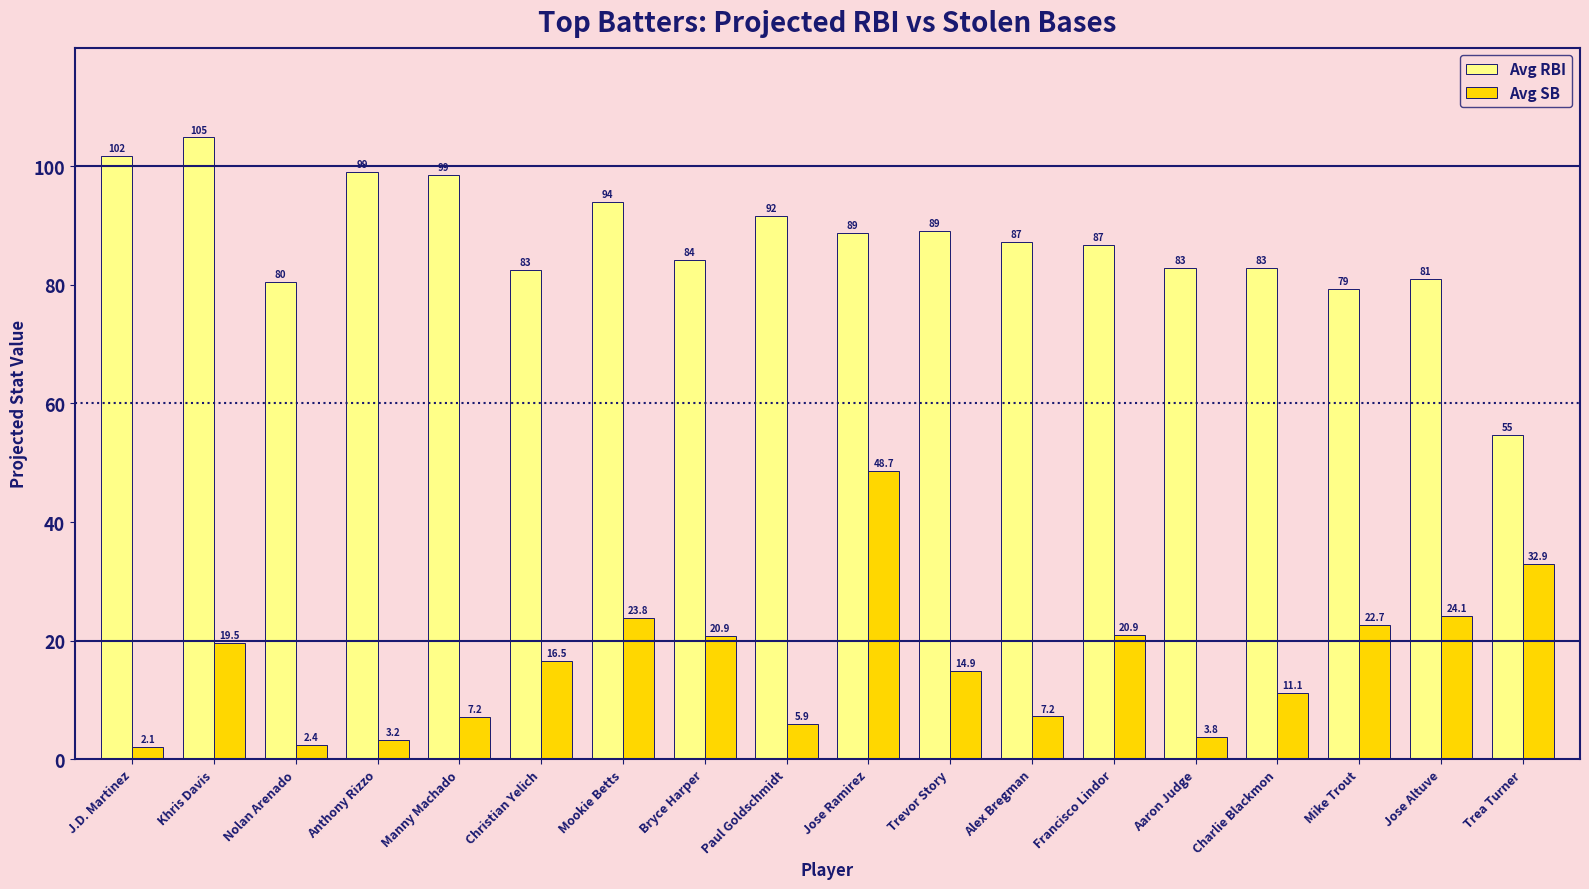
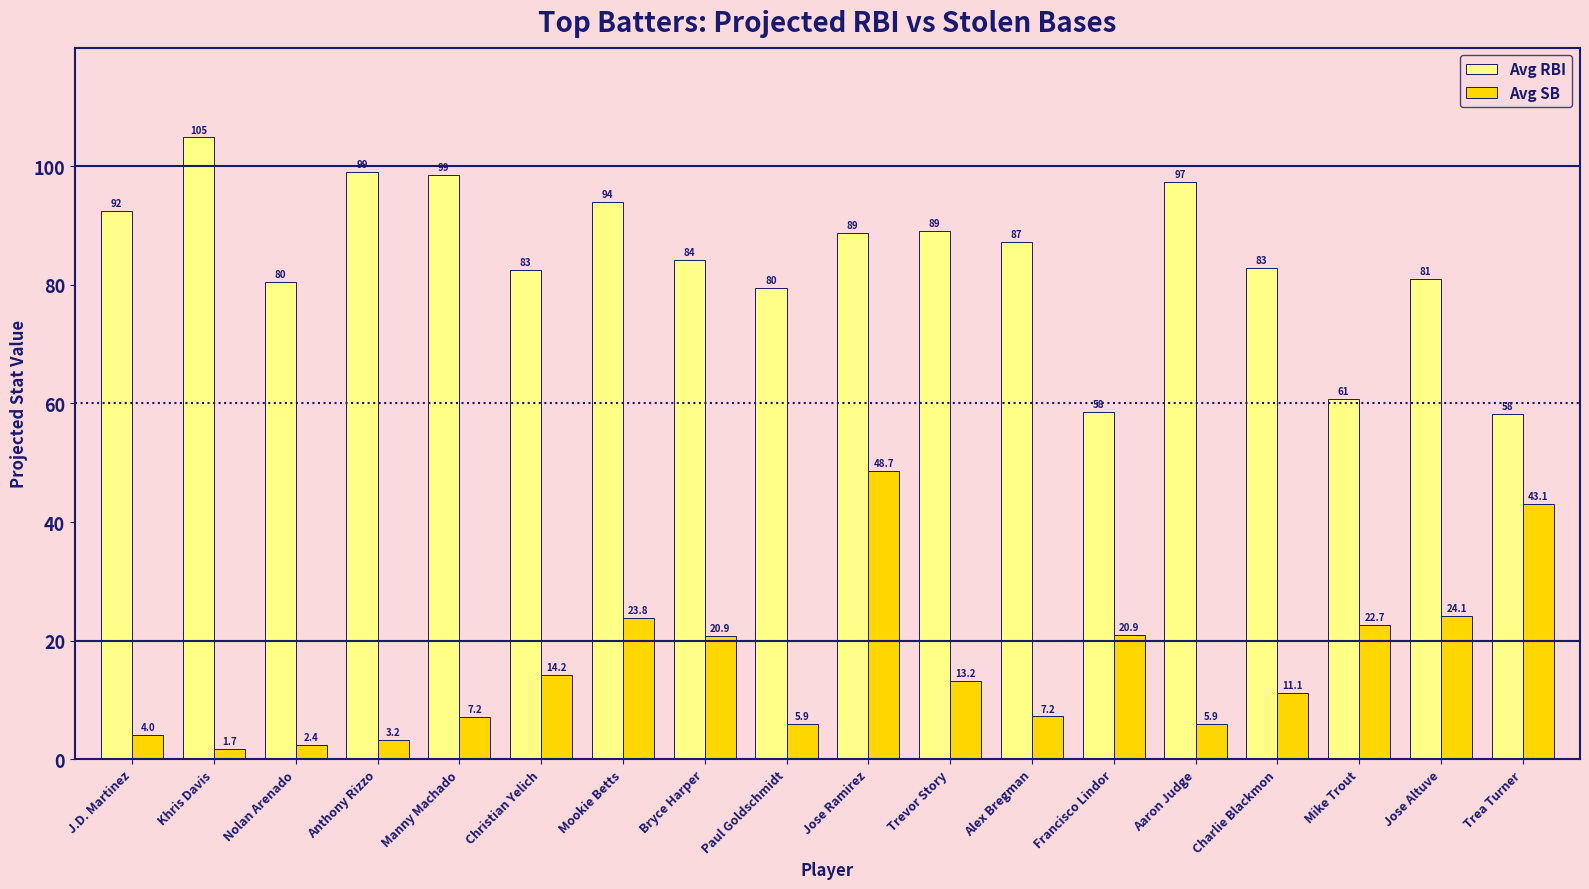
Avg RBI, J.D. Martinez: 102 -> 92
Avg SB, J.D. Martinez: 2.1 -> 4.0
Avg SB, Khris Davis: 19.5 -> 1.7
Avg SB, Christian Yelich: 16.5 -> 14.2
Avg RBI, Paul Goldschmidt: 92 -> 80
Avg SB, Trevor Story: 14.9 -> 13.2
Avg RBI, Francisco Lindor: 87 -> 58
Avg RBI, Aaron Judge: 83 -> 97
Avg SB, Aaron Judge: 3.8 -> 5.9
Avg RBI, Mike Trout: 79 -> 61
Avg RBI, Trea Turner: 55 -> 58
Avg SB, Trea Turner: 32.9 -> 43.1
